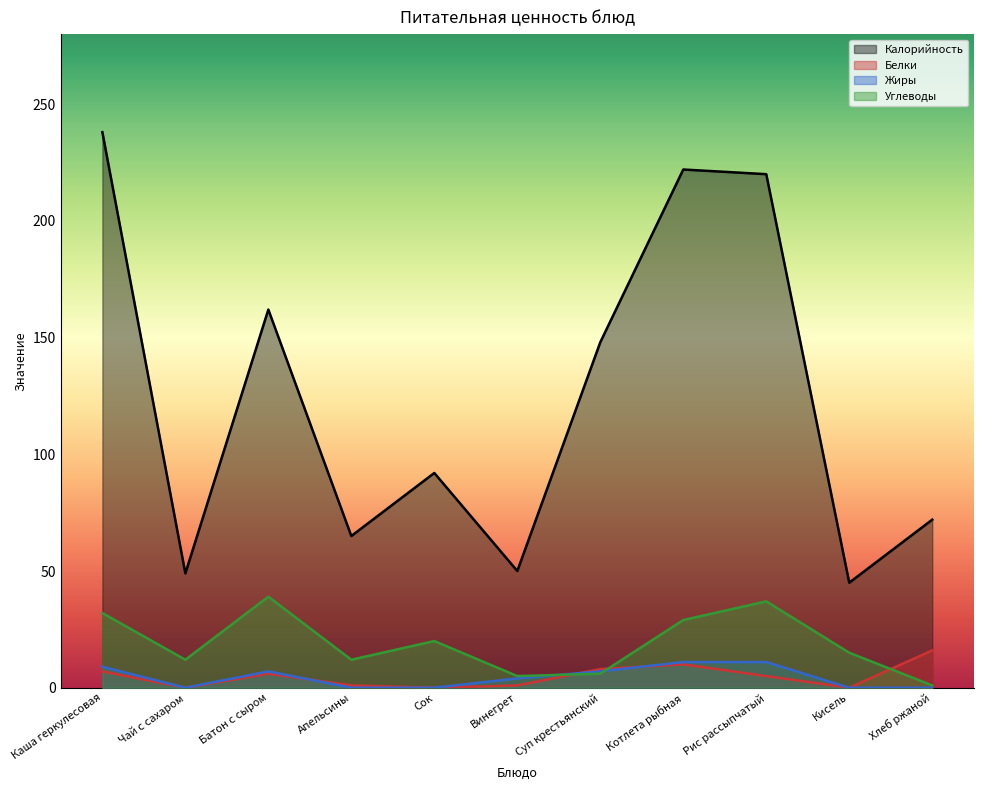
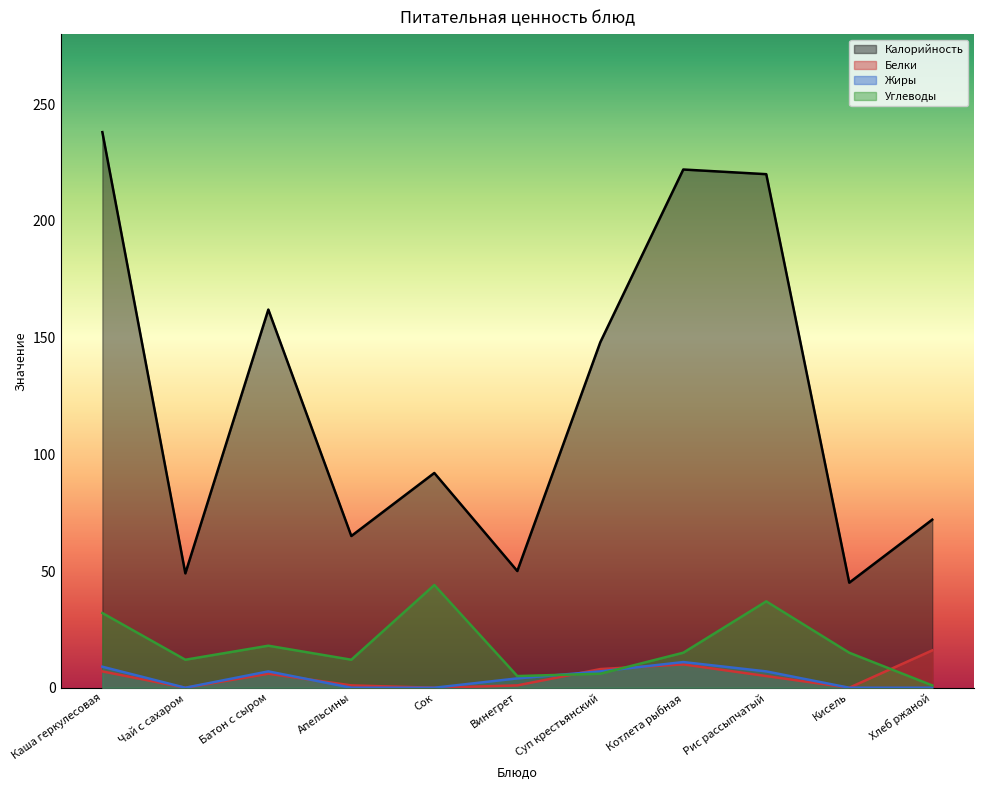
Углеводы, Батон с сыром: 39 -> 18
Углеводы, Сок: 20 -> 44
Углеводы, Котлета рыбная: 29 -> 15
Жиры, Рис рассыпчатый: 11 -> 7
